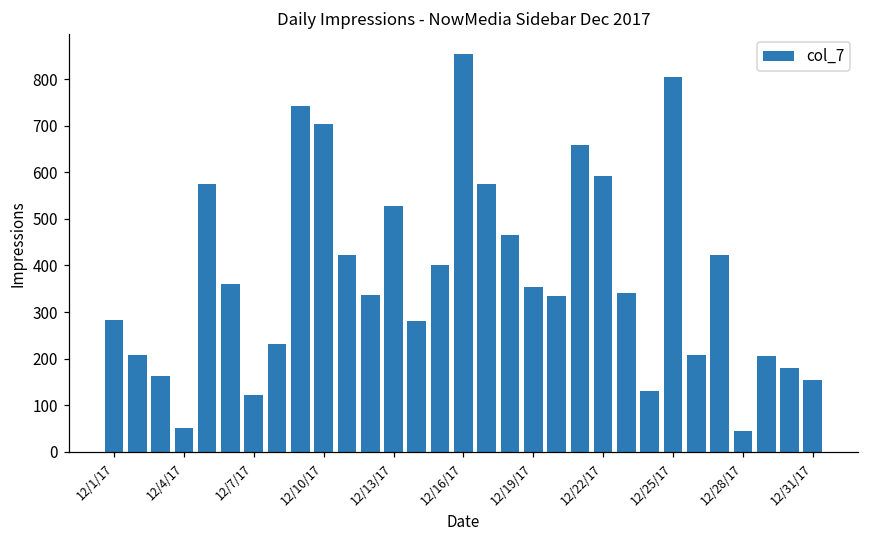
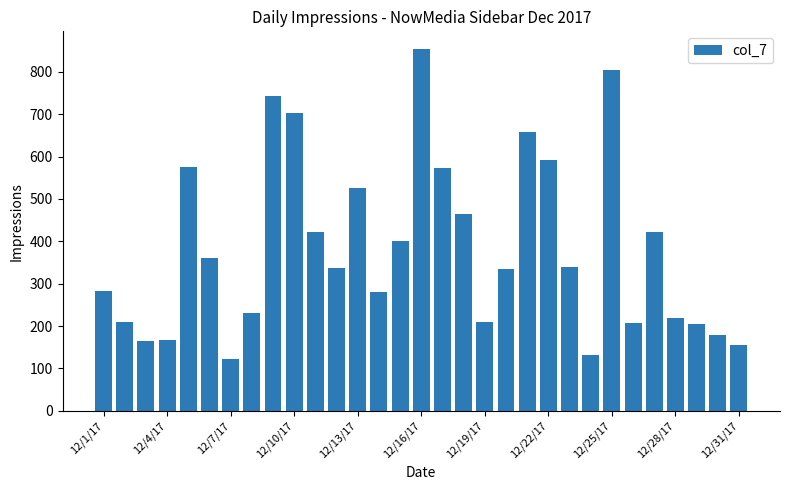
12/4/17: 50 -> 170
12/19/17: 350 -> 210
12/28/17: 50 -> 220
